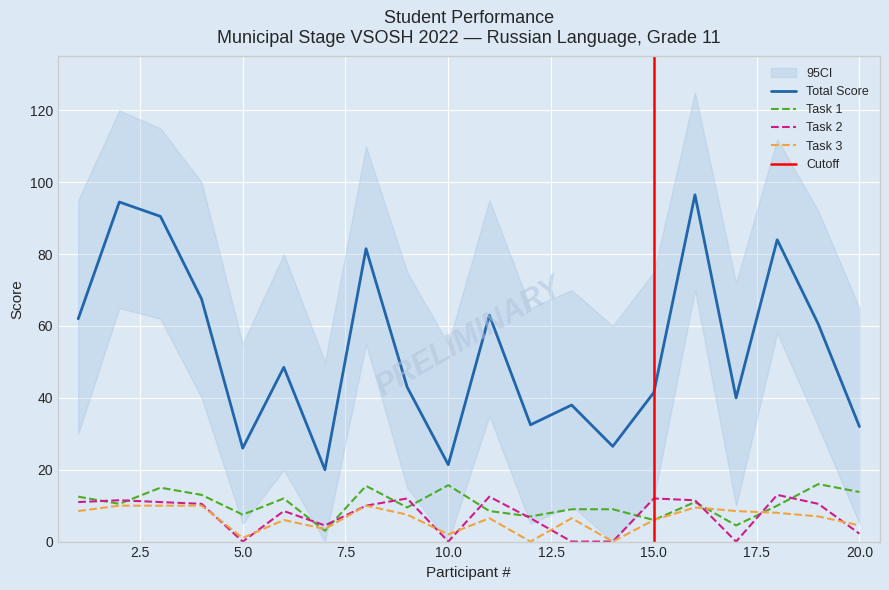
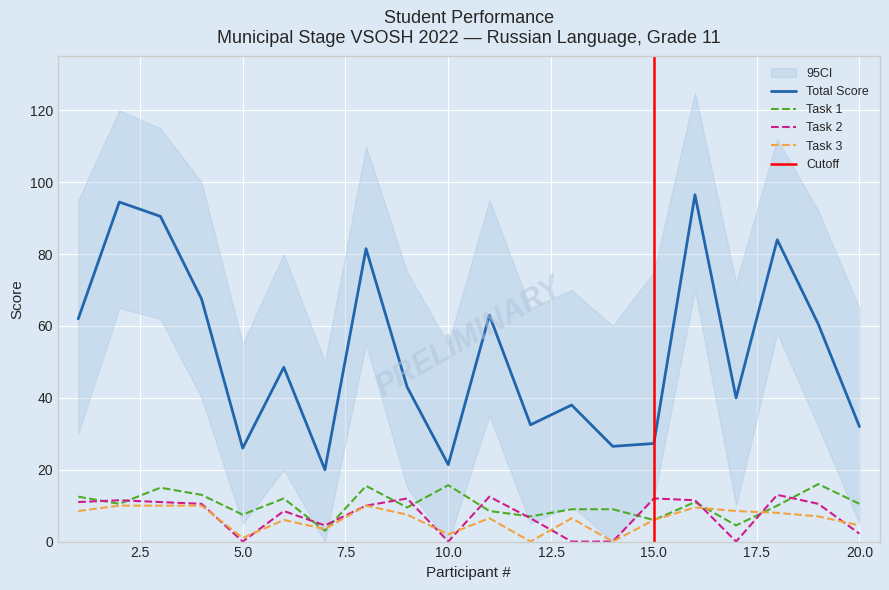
Total Score, 15.0: 42 -> 27
Task 1, 20.0: 14 -> 11
